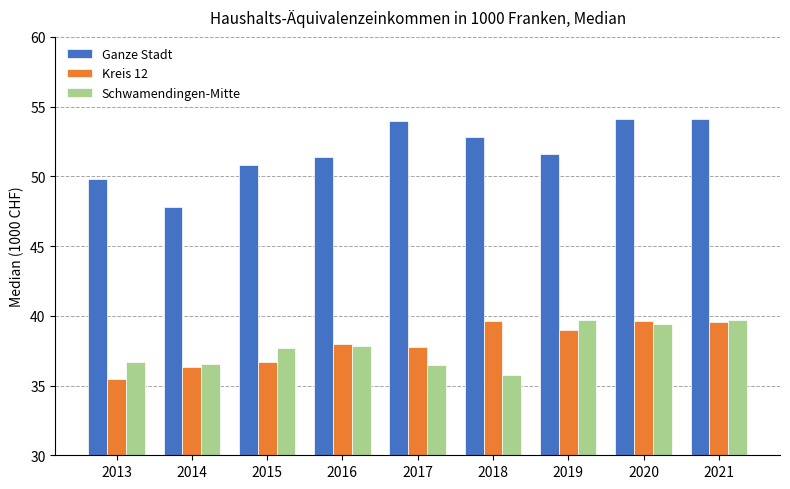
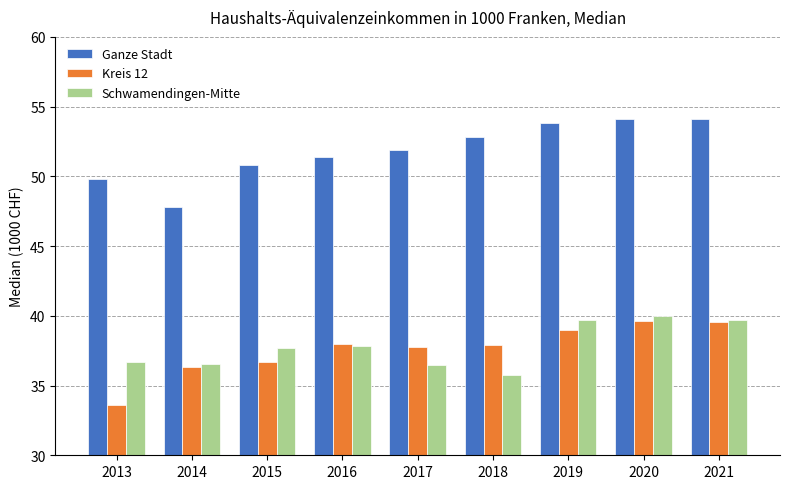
Kreis 12, 2013: 35.5 -> 33.6
Ganze Stadt, 2017: 54.0 -> 51.9
Kreis 12, 2018: 39.6 -> 37.9
Ganze Stadt, 2019: 51.6 -> 53.8
Schwamendingen-Mitte, 2020: 39.4 -> 40.0
